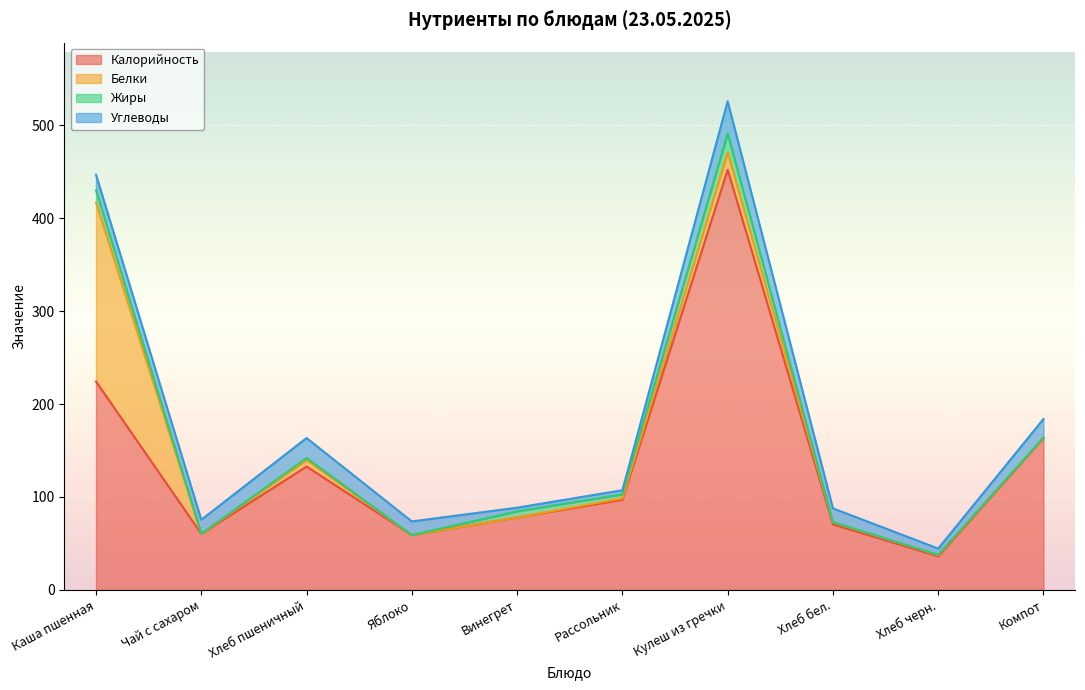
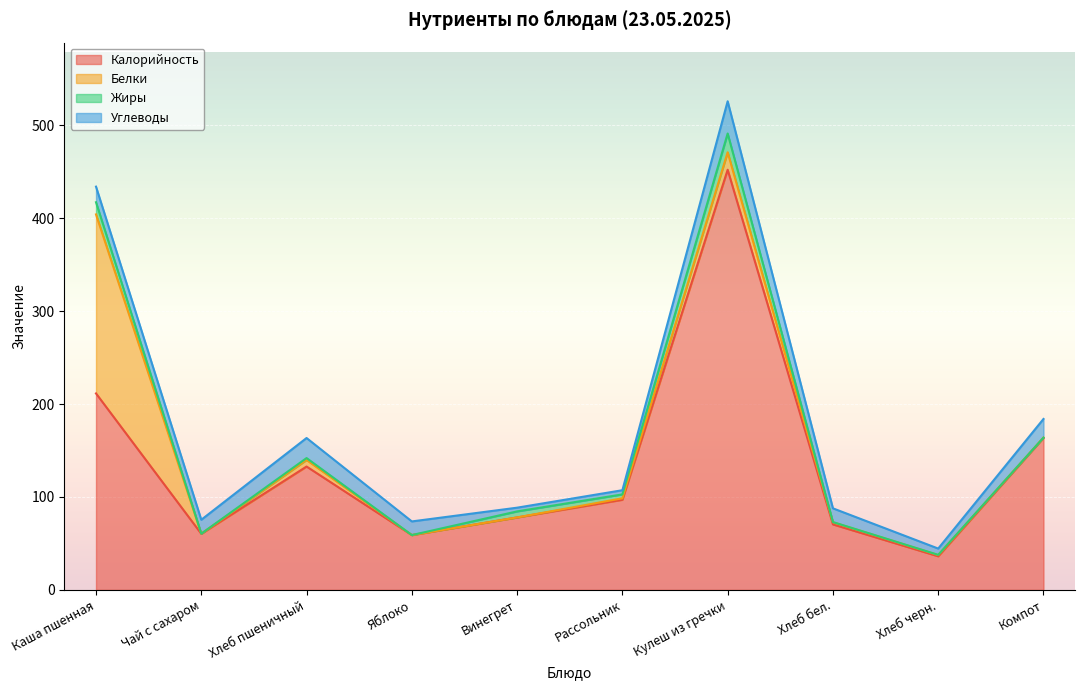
Калорийность, Каша пшенная: 220 -> 210
